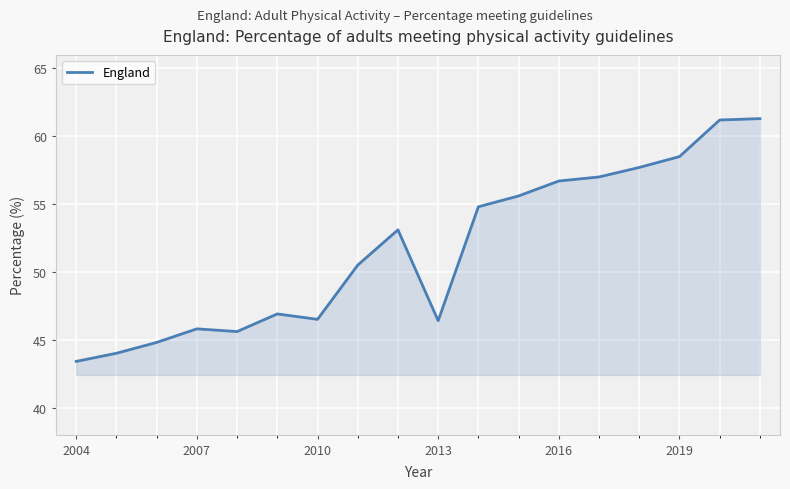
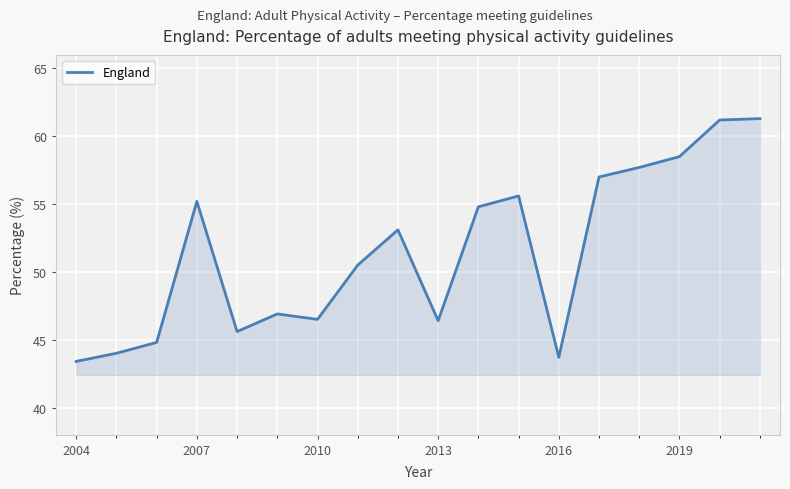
2007: 45.8 -> 55.2
2016: 56.7 -> 43.7
